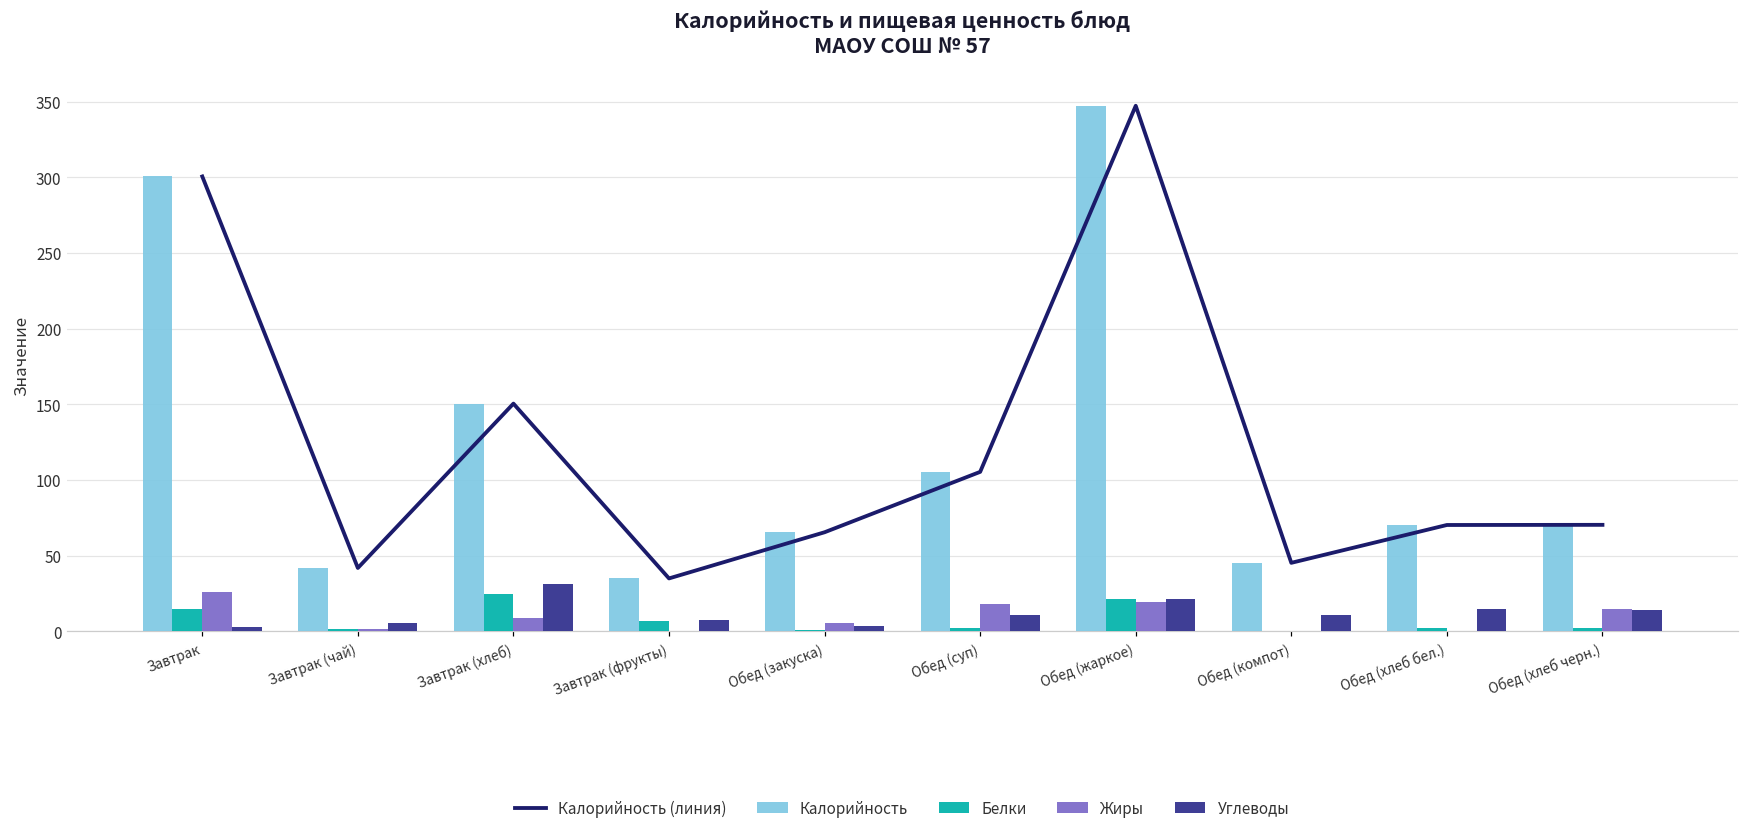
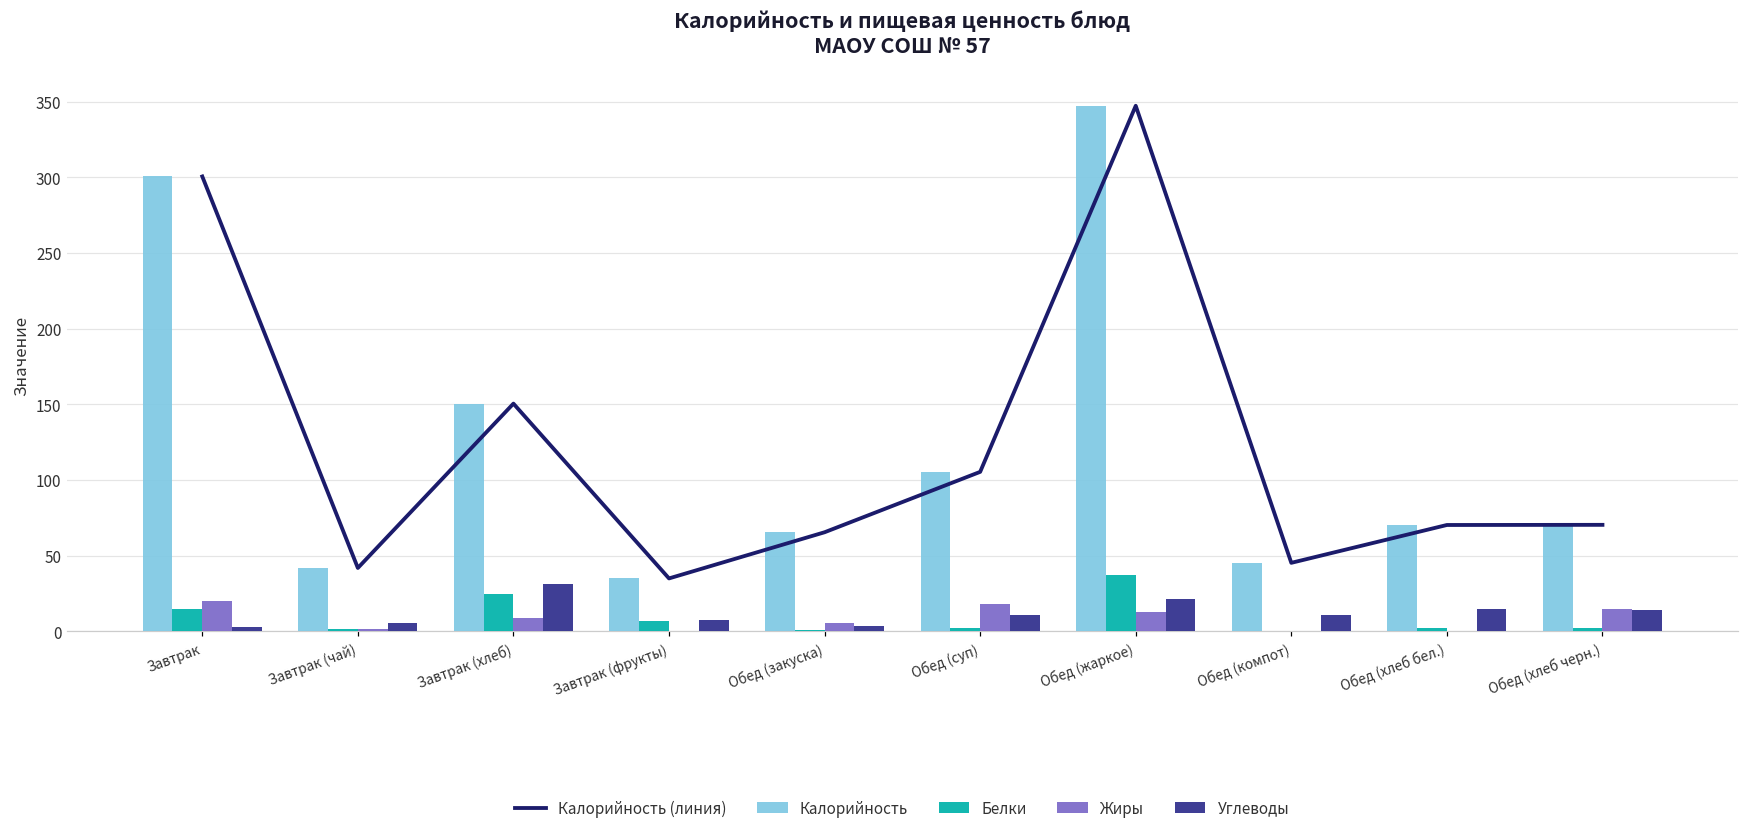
Жиры, Завтрак: 26 -> 20
Белки, Обед (жаркое): 22 -> 37
Жиры, Обед (жаркое): 19 -> 13
